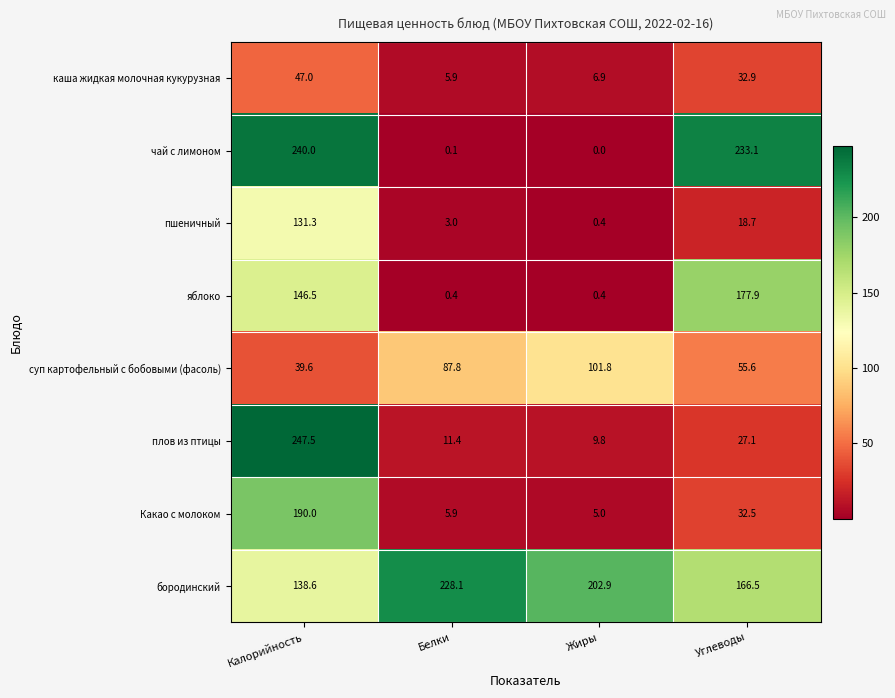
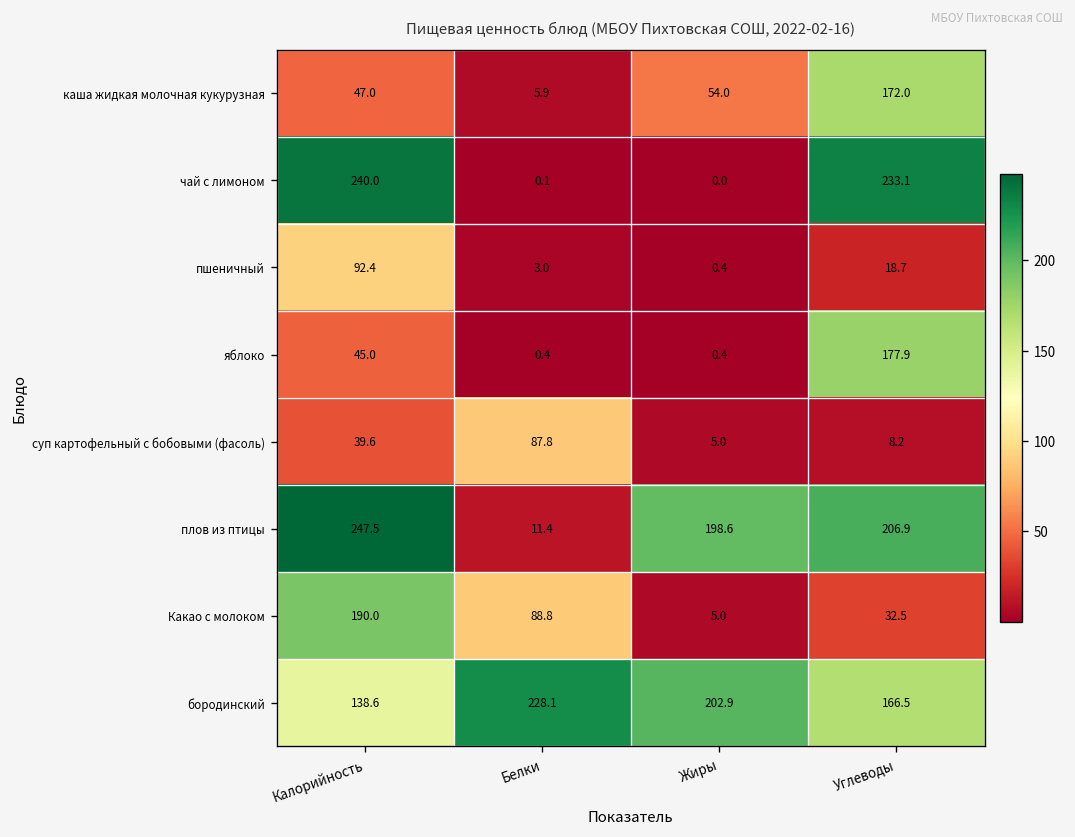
каша жидкая молочная кукурузная, Жиры: 6.9 -> 54.0
каша жидкая молочная кукурузная, Углеводы: 32.9 -> 172.0
пшеничный, Калорийность: 131.3 -> 92.4
яблоко, Калорийность: 146.5 -> 45.0
суп картофельный с бобовыми (фасоль), Жиры: 101.8 -> 5.0
суп картофельный с бобовыми (фасоль), Углеводы: 55.6 -> 8.2
плов из птицы, Жиры: 9.8 -> 198.6
плов из птицы, Углеводы: 27.1 -> 206.9
Какао с молоком, Белки: 5.9 -> 88.8
